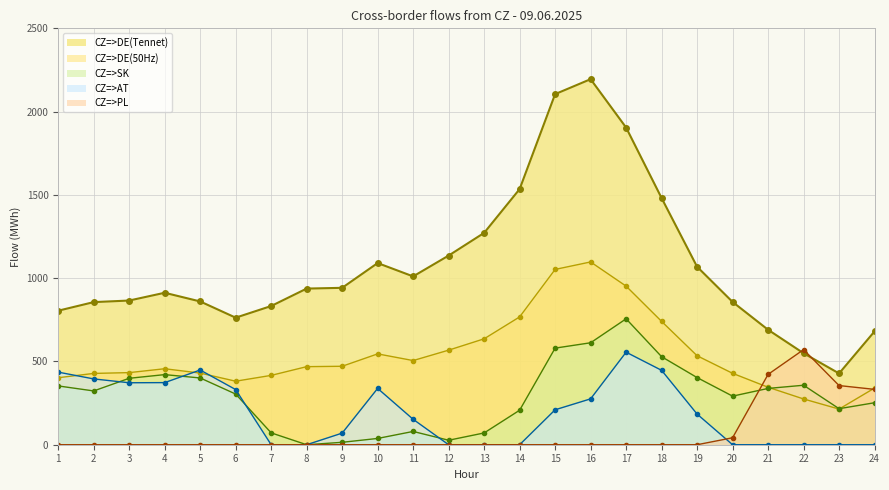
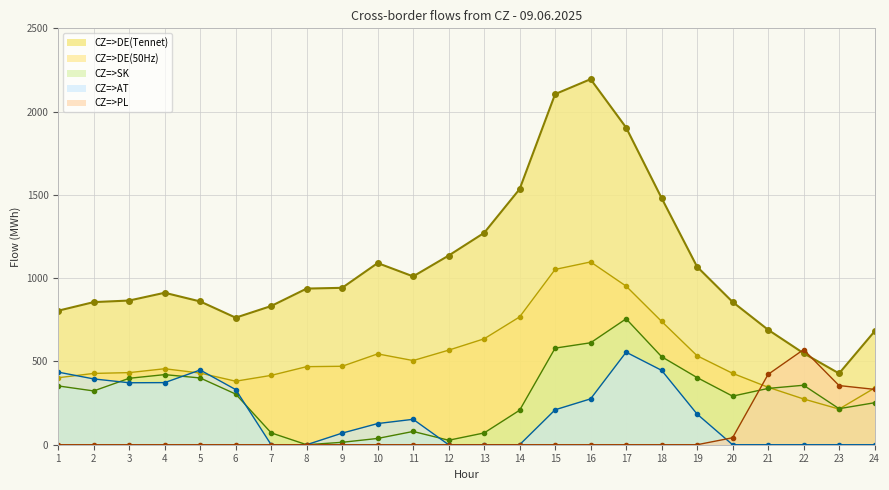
CZ=>AT, 10: 340 -> 130
